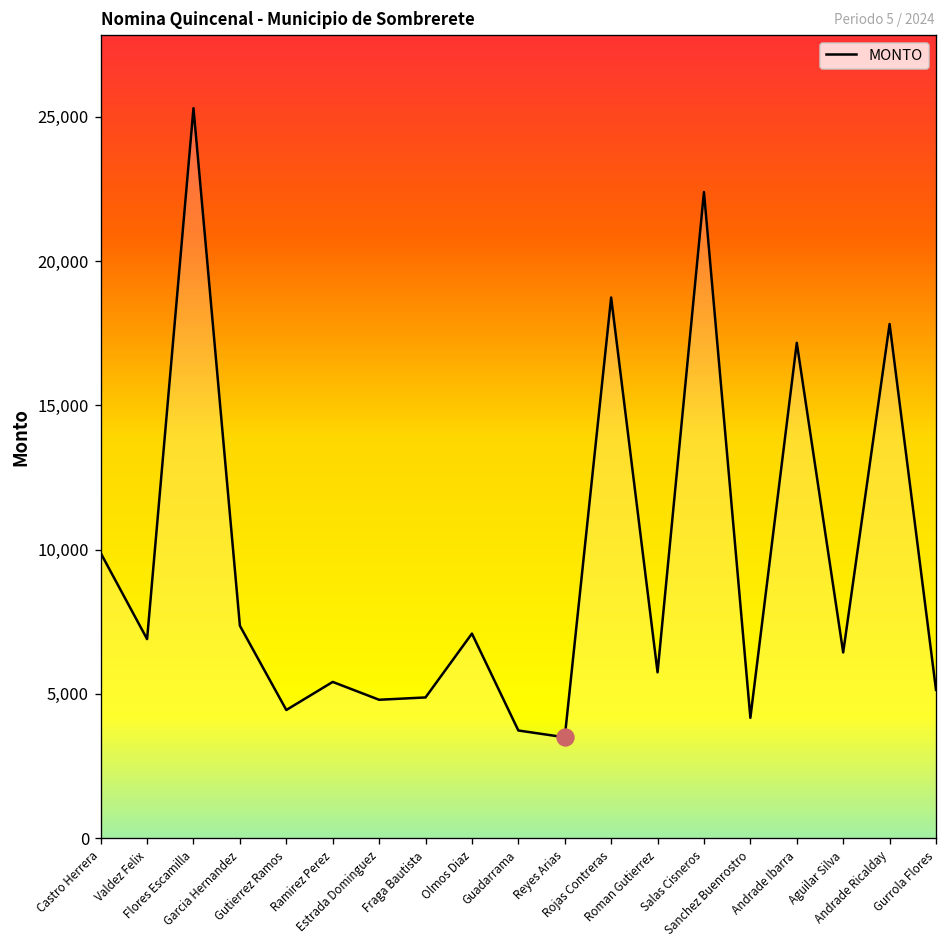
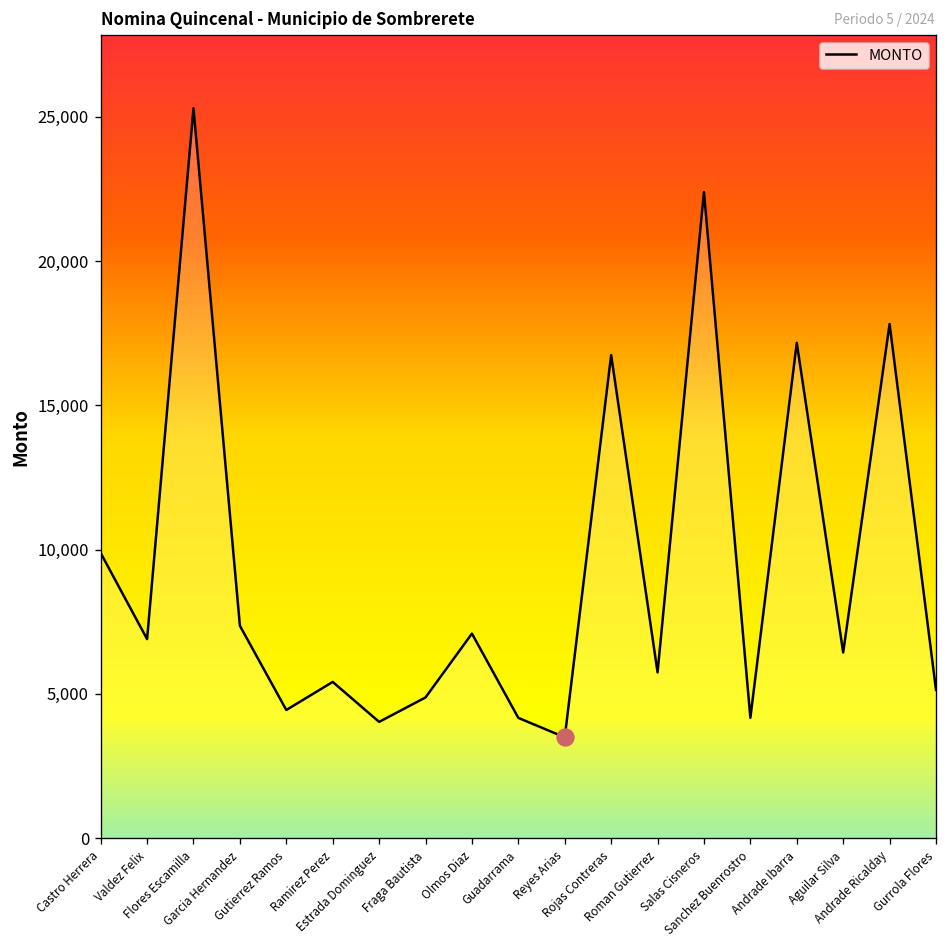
MONTO, Estrada Dominguez: 4,800 -> 4,000
MONTO, Guadarrama: 3,700 -> 4,200
MONTO, Rojas Contreras: 18,700 -> 16,700
